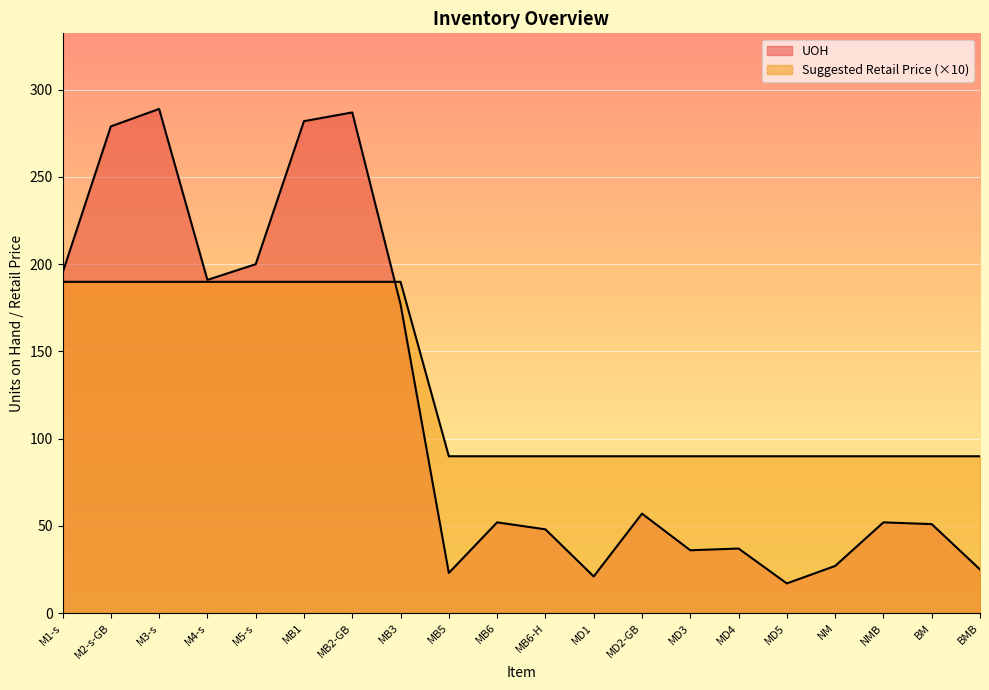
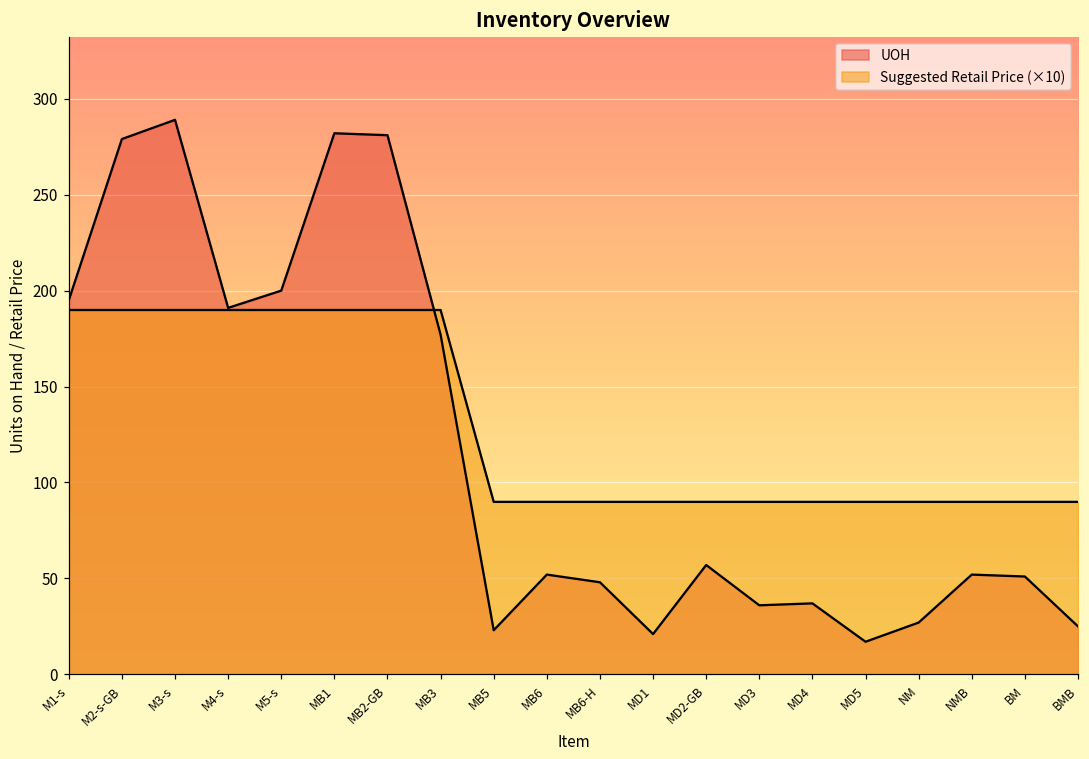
UOH, MB2-GB: 287 -> 281
